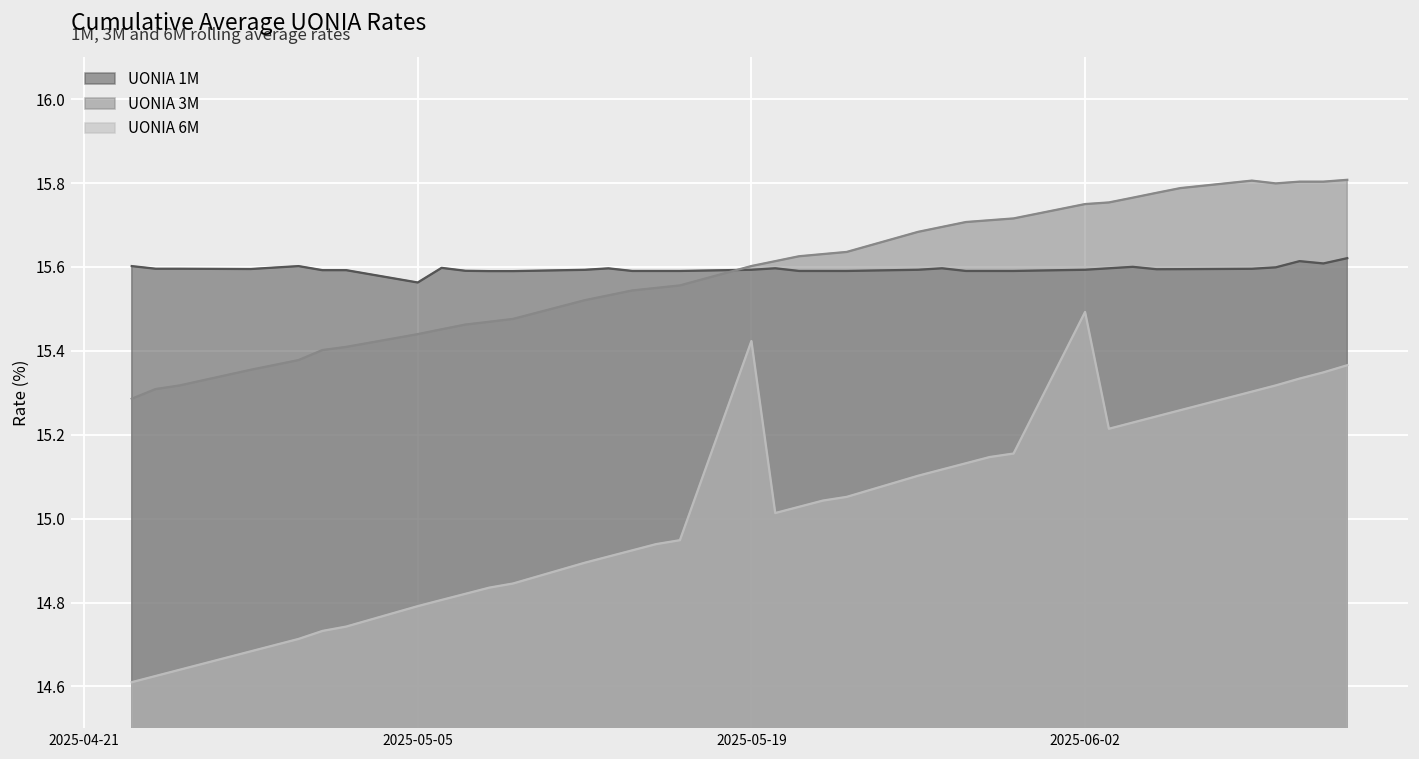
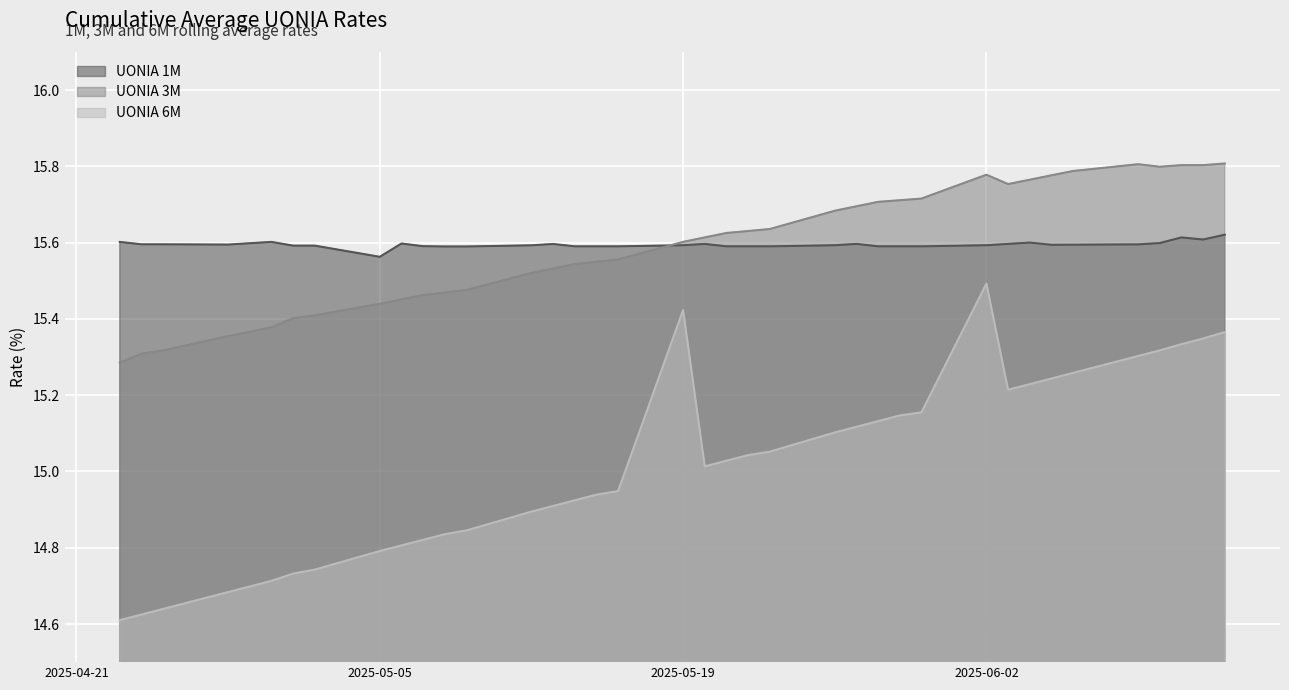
UONIA 3M, 2025-06-02: 15.75 -> 15.78
